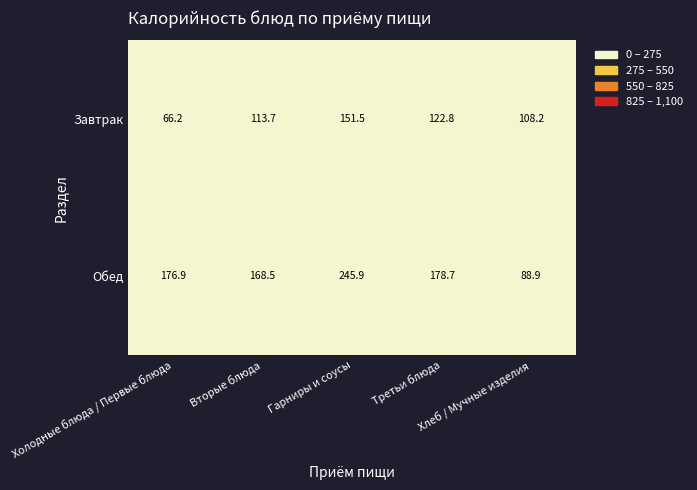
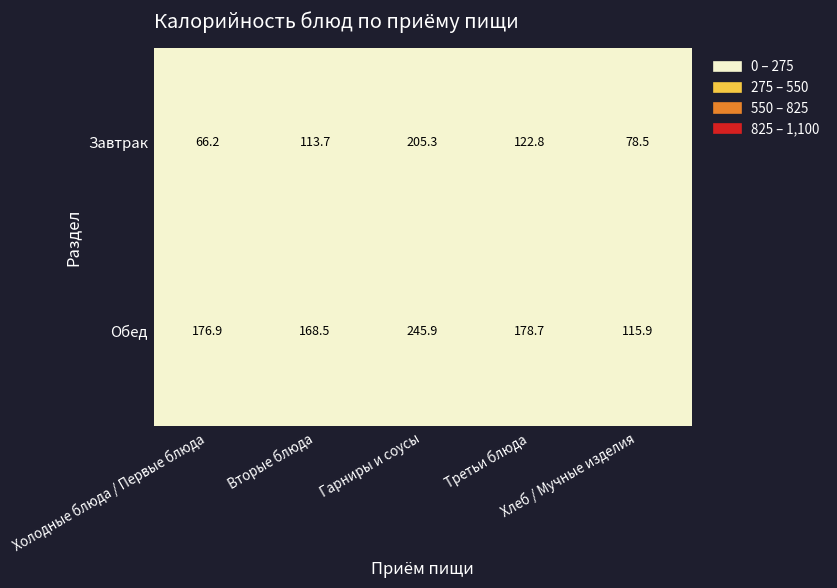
Завтрак, Гарниры и соусы: 151.5 -> 205.3
Завтрак, Хлеб / Мучные изделия: 108.2 -> 78.5
Обед, Хлеб / Мучные изделия: 88.9 -> 115.9
